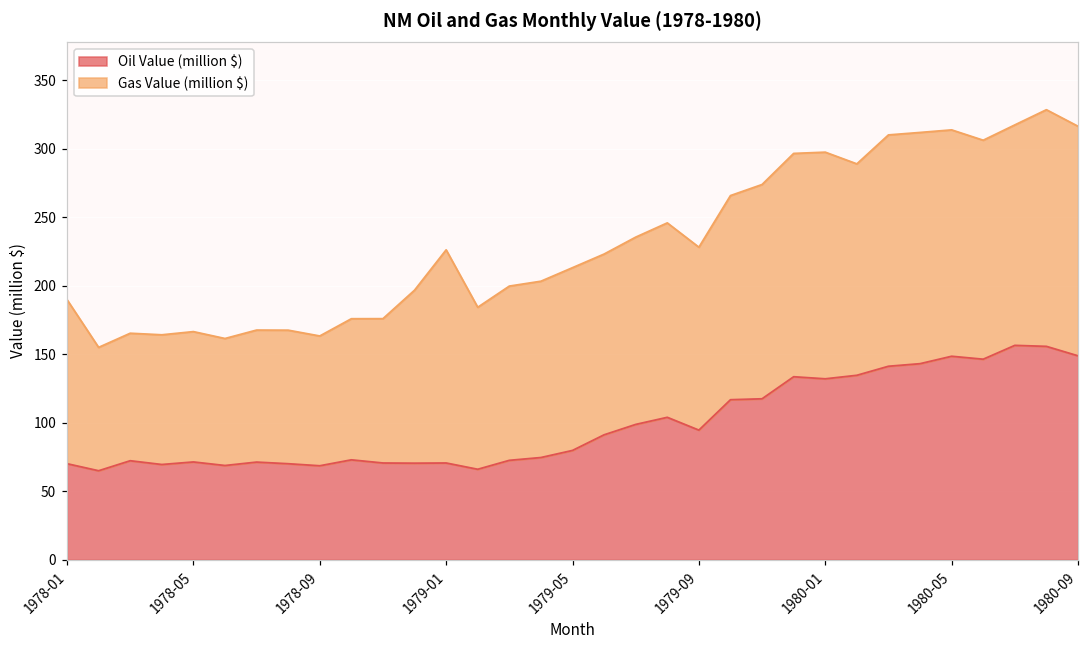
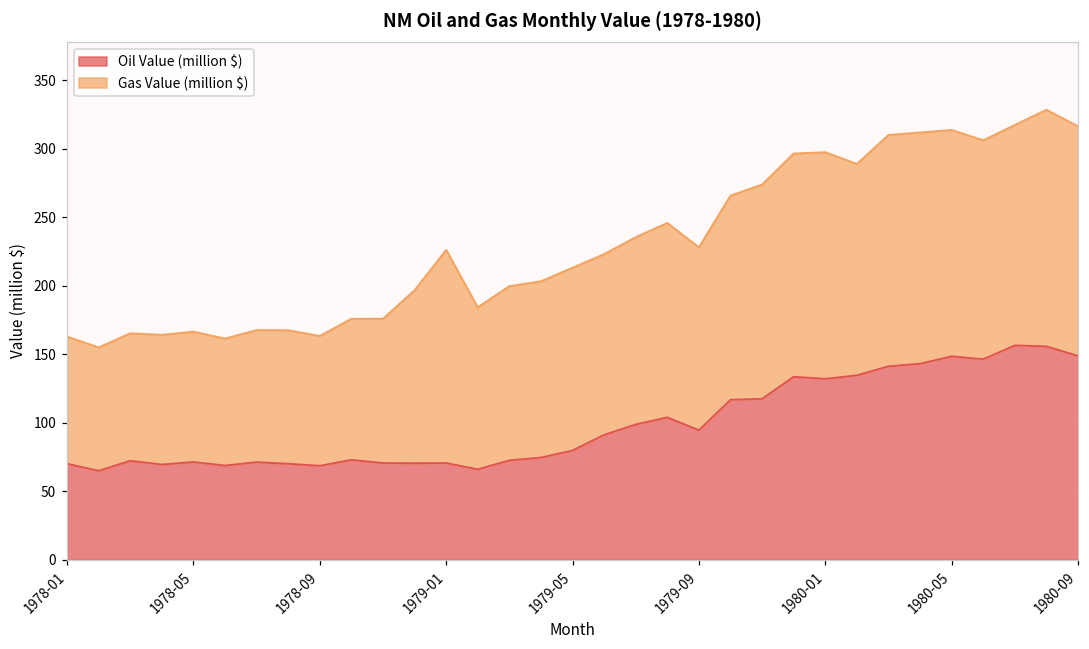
Gas Value (million $), 1978-01: 120 -> 93
